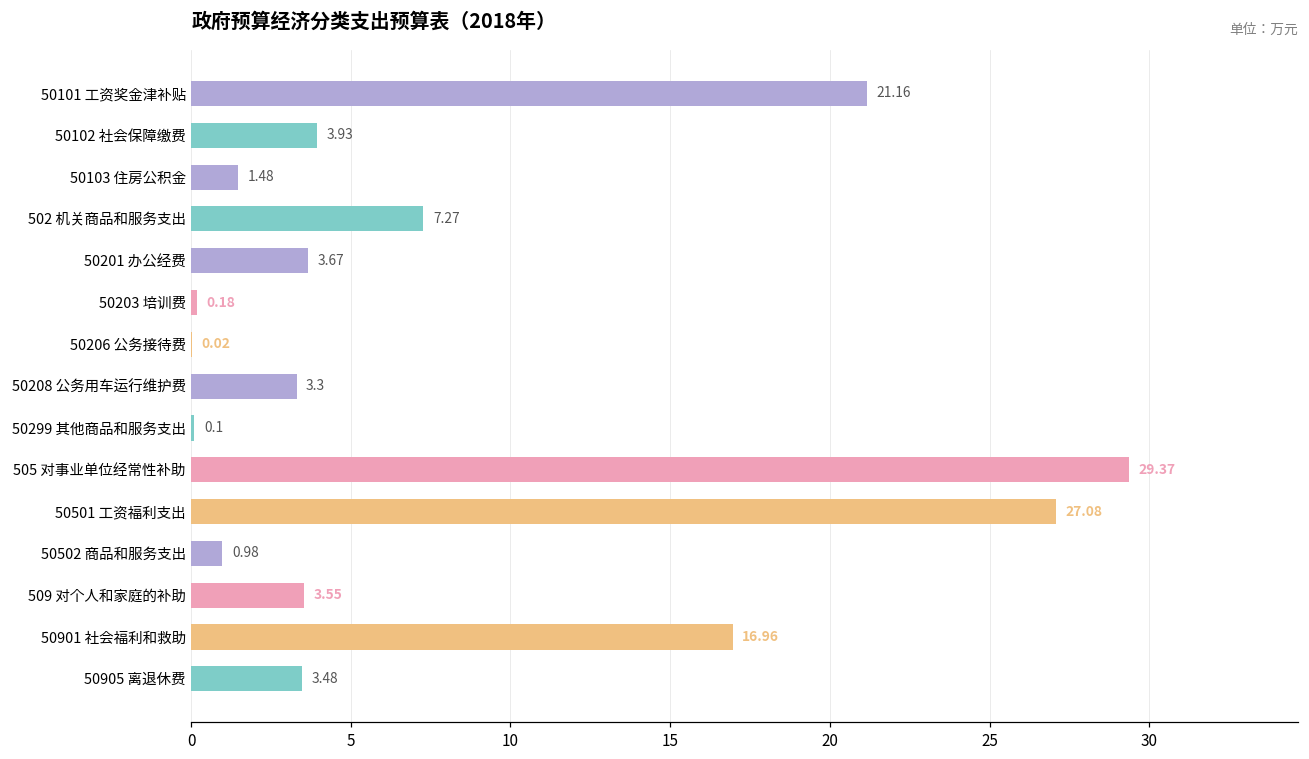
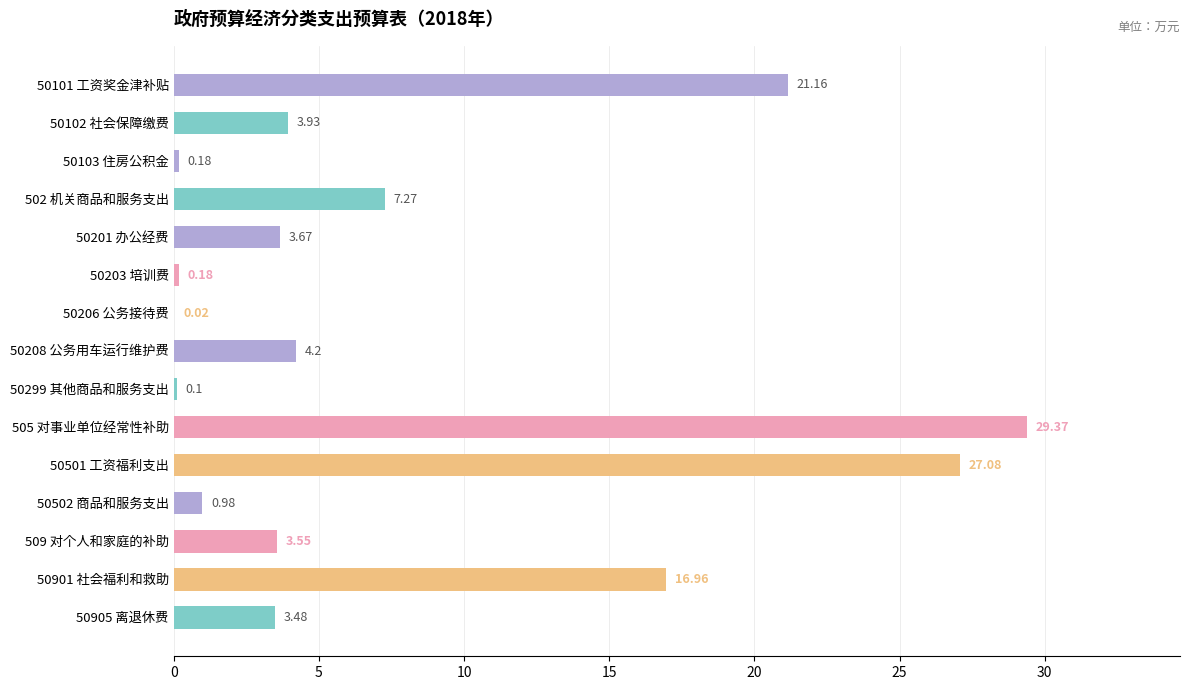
50103 住房公积金: 1.48 -> 0.18
50208 公务用车运行维护费: 3.3 -> 4.2
